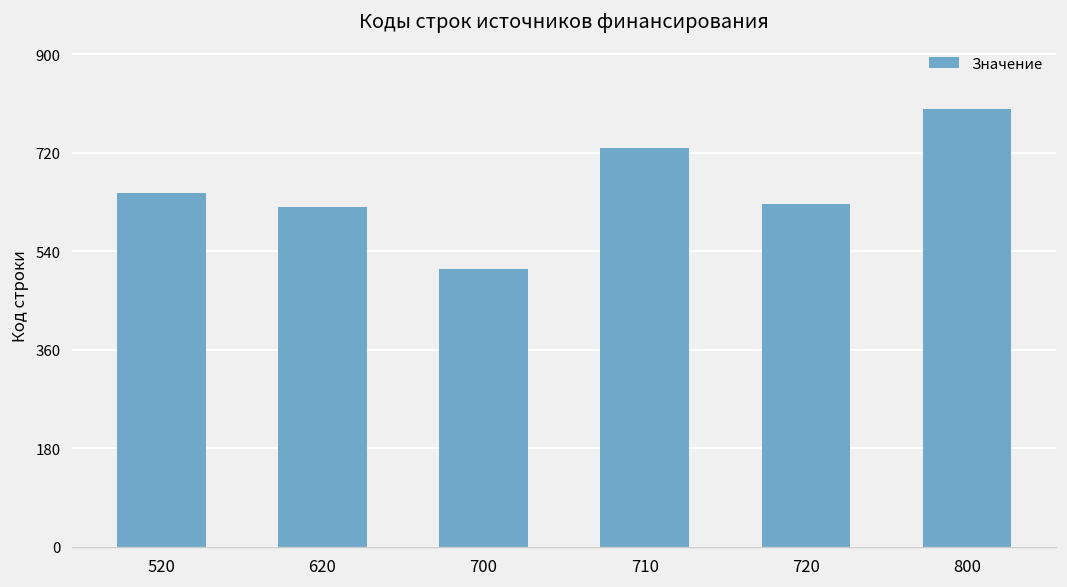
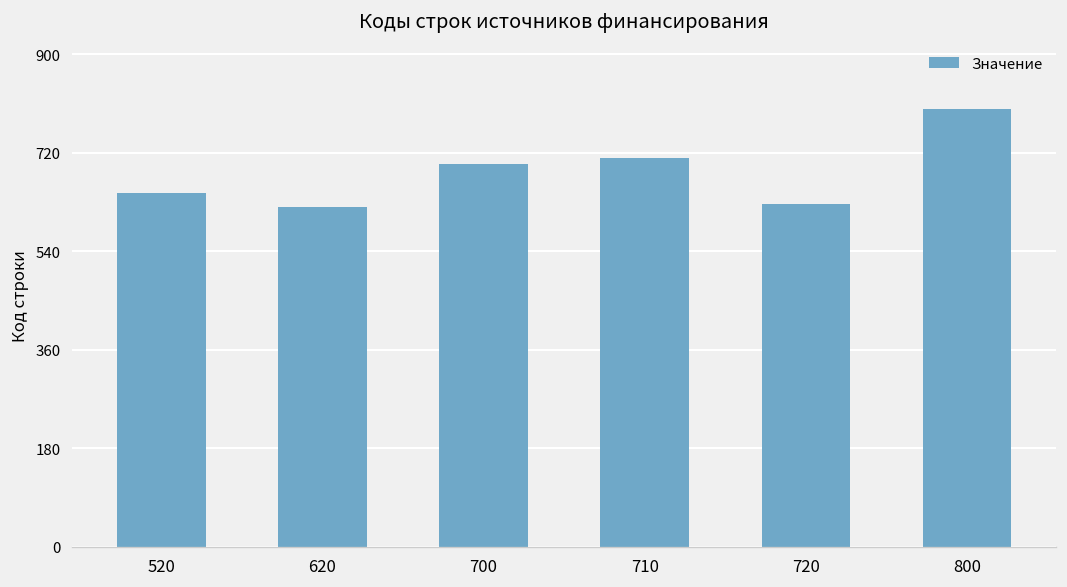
700: 510 -> 700
710: 730 -> 710
